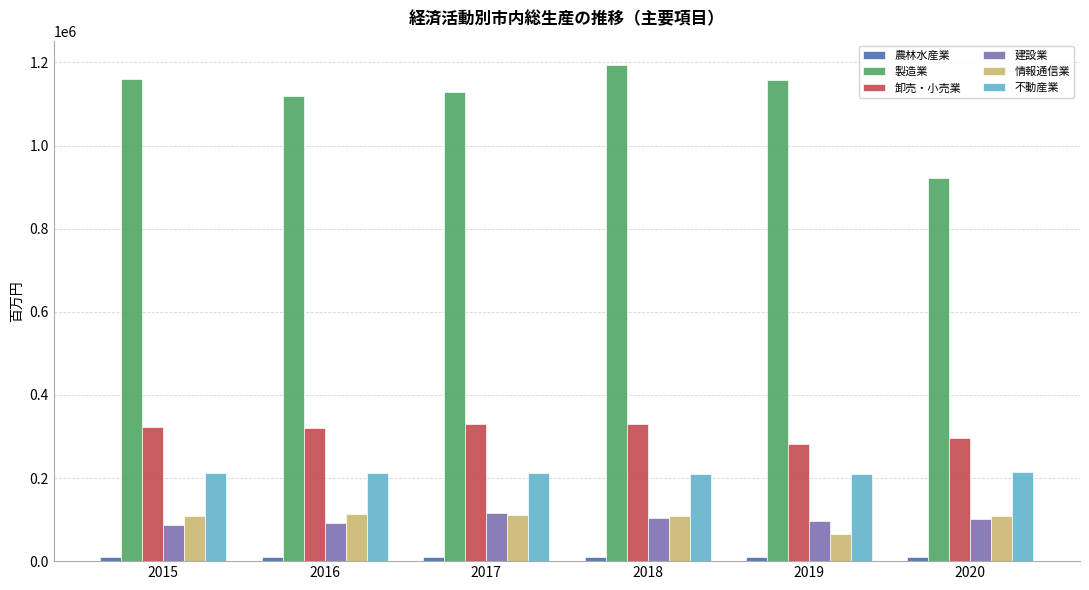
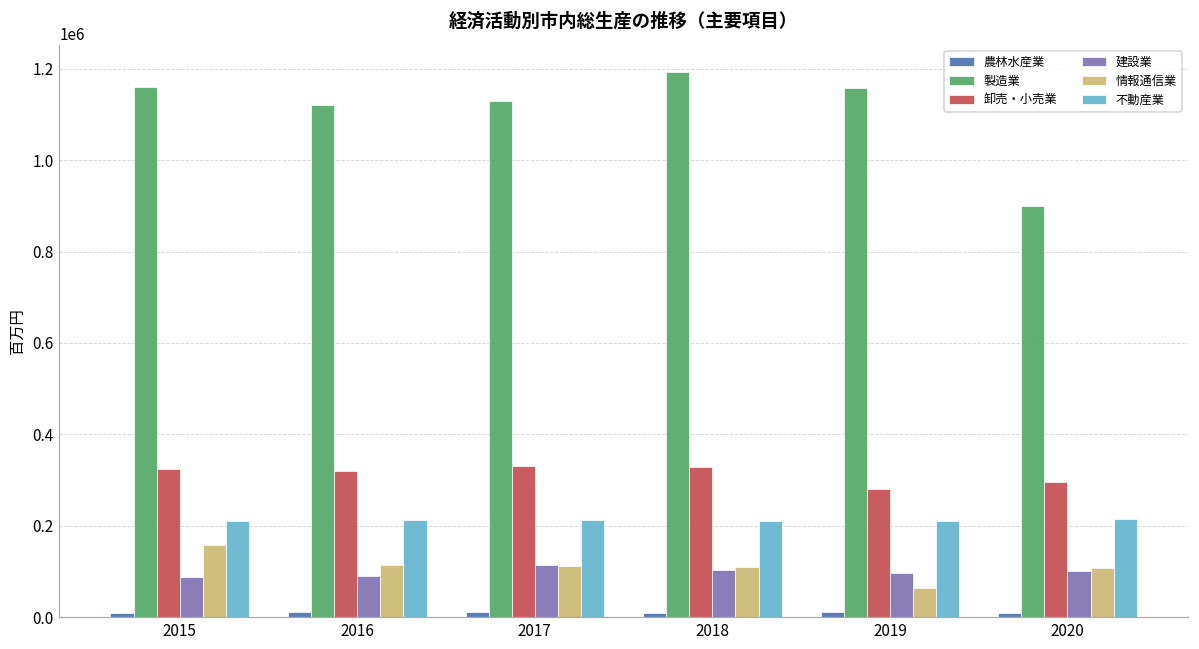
情報通信業, 2015: 110000 -> 160000
製造業, 2020: 920000 -> 900000
